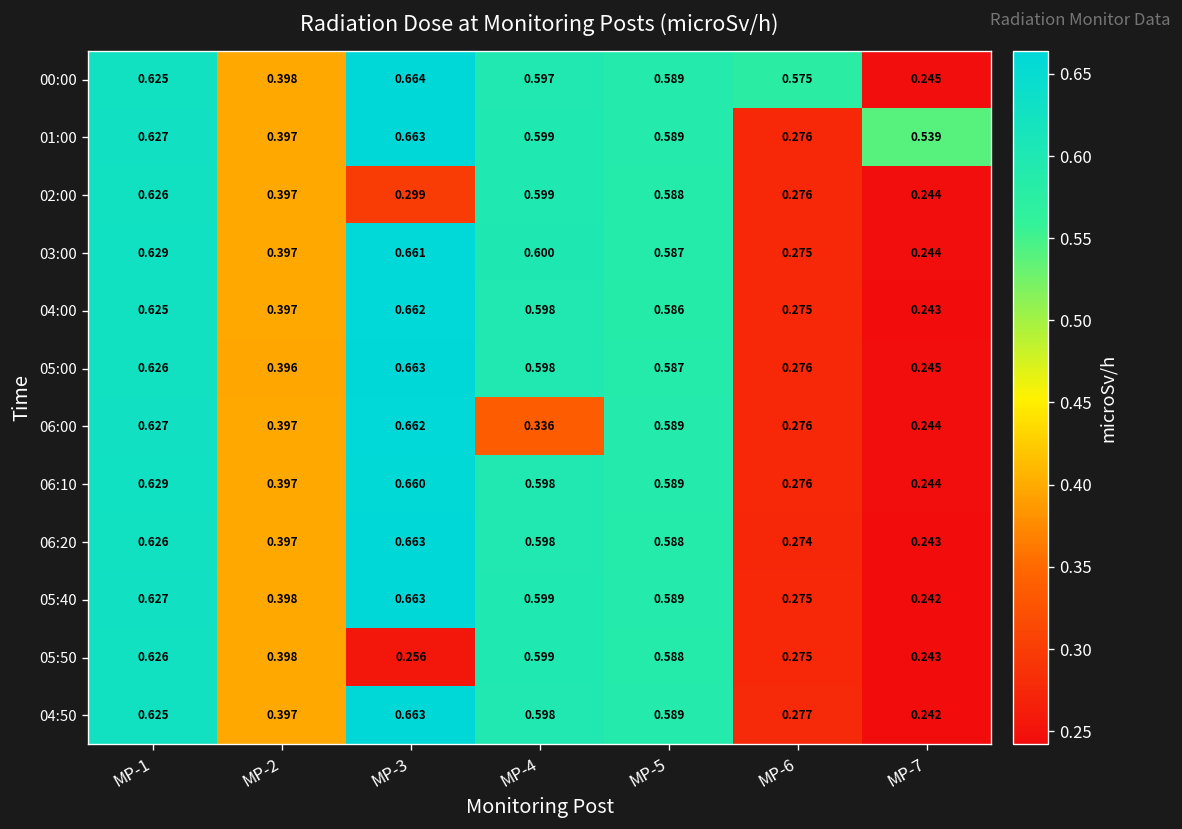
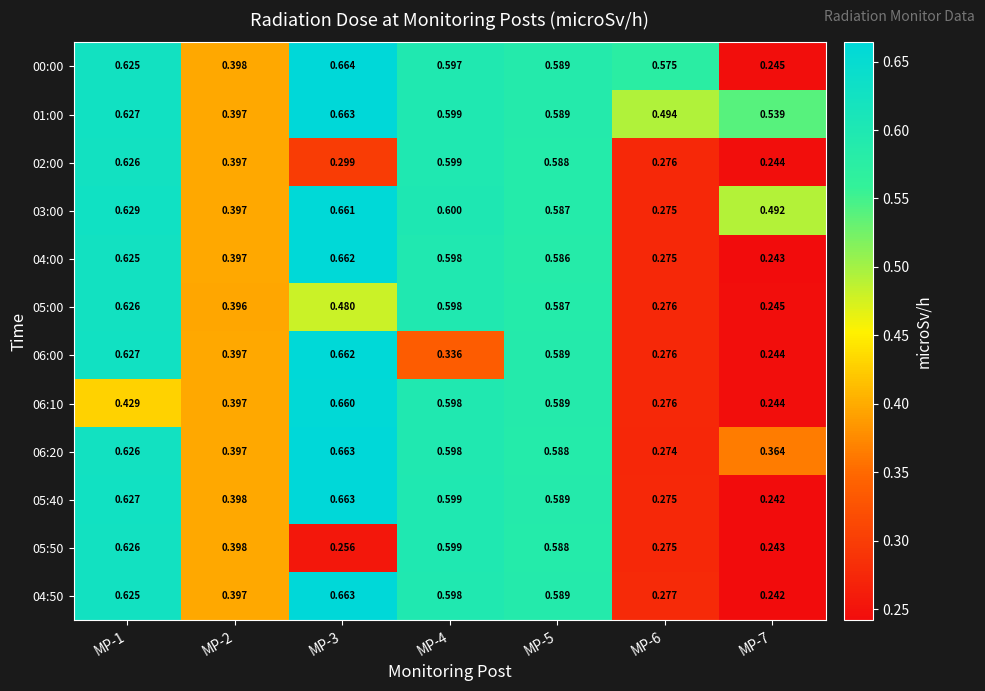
01:00, MP-6: 0.276 -> 0.494
03:00, MP-7: 0.244 -> 0.492
05:00, MP-3: 0.663 -> 0.480
06:10, MP-1: 0.629 -> 0.429
06:20, MP-7: 0.243 -> 0.364
